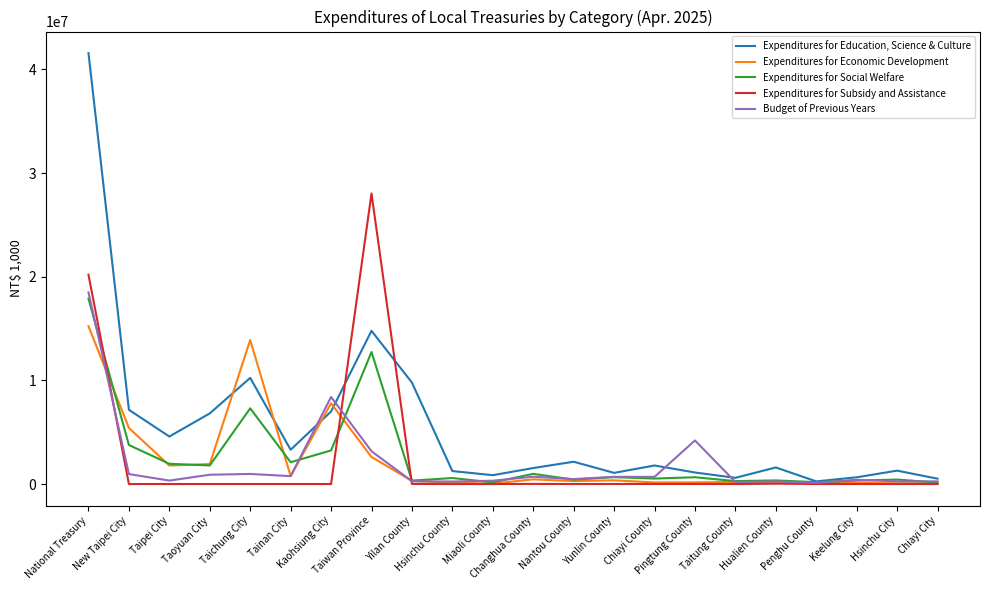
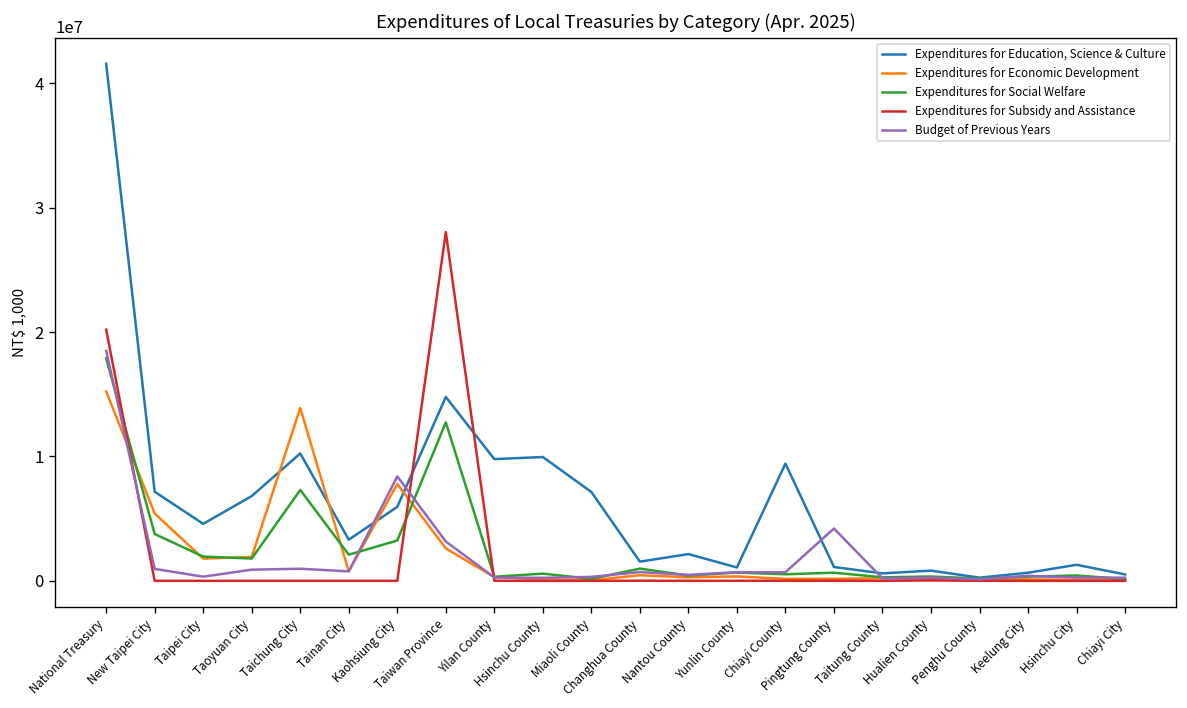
Expenditures for Education, Science & Culture, Kaohsiung City: 7000000 -> 5900000
Expenditures for Education, Science & Culture, Hsinchu County: 1300000 -> 10000000
Expenditures for Education, Science & Culture, Miaoli County: 900000 -> 7100000
Expenditures for Education, Science & Culture, Chiayi County: 1800000 -> 9400000
Expenditures for Education, Science & Culture, Hualien County: 1600000 -> 800000
